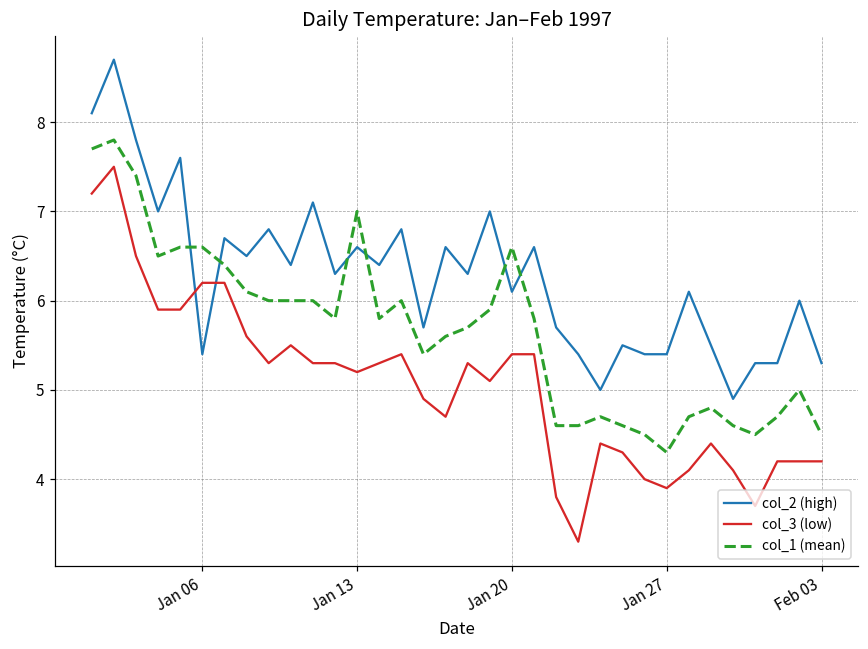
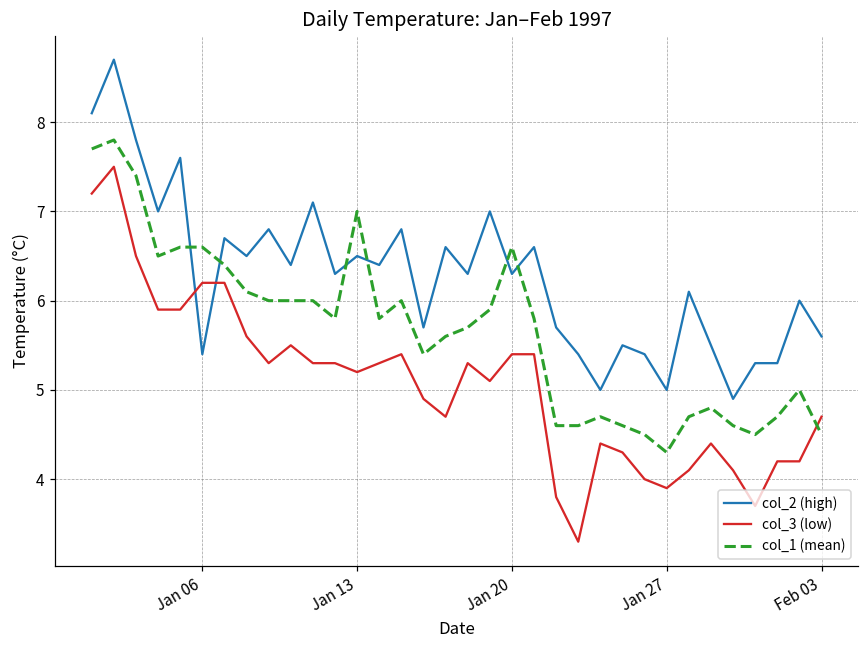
col_2 (high), Jan 13: 6.6 -> 6.5
col_2 (high), Jan 20: 6.1 -> 6.3
col_2 (high), Jan 27: 5.4 -> 5.0
col_2 (high), Feb 03: 5.3 -> 5.6
col_3 (low), Feb 03: 4.2 -> 4.7
